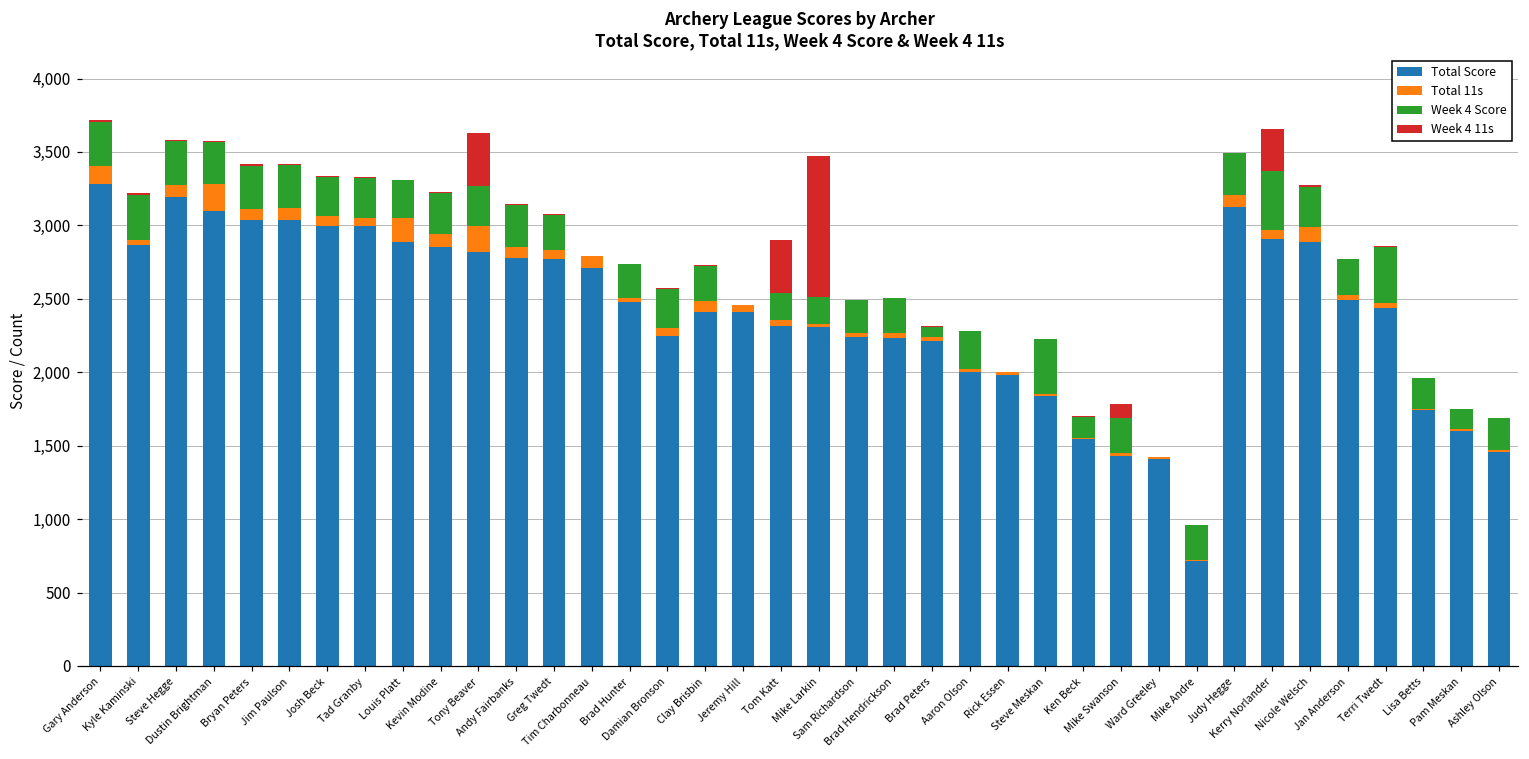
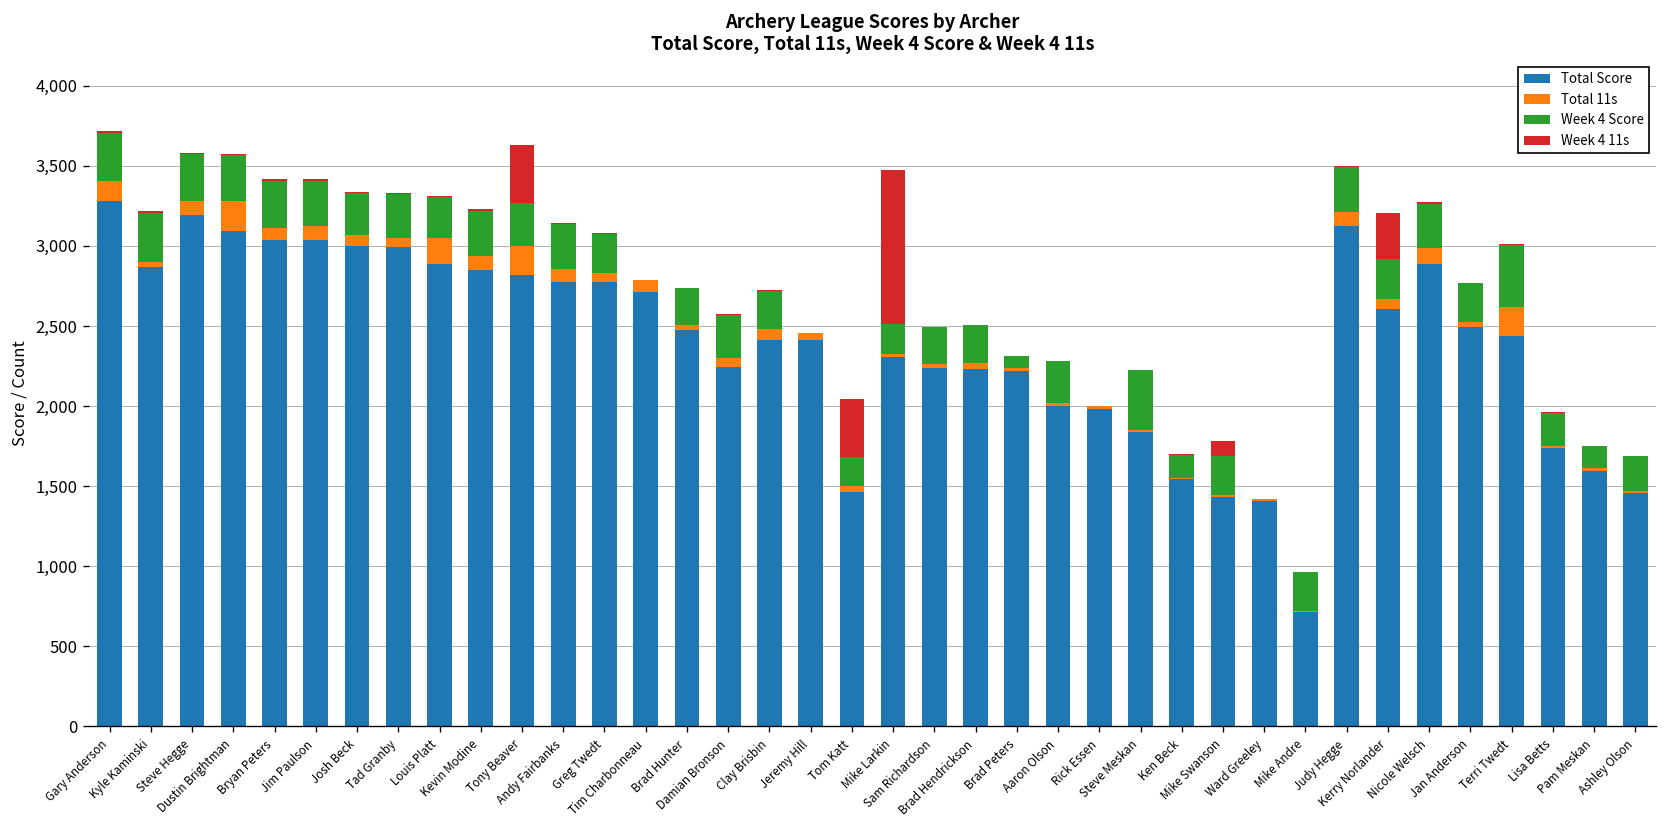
Total Score, Tom Katt: 2,320 -> 1,460
Total Score, Kerry Norlander: 2,900 -> 2,610
Week 4 Score, Kerry Norlander: 400 -> 250
Total 11s, Terri Twedt: 30 -> 180
